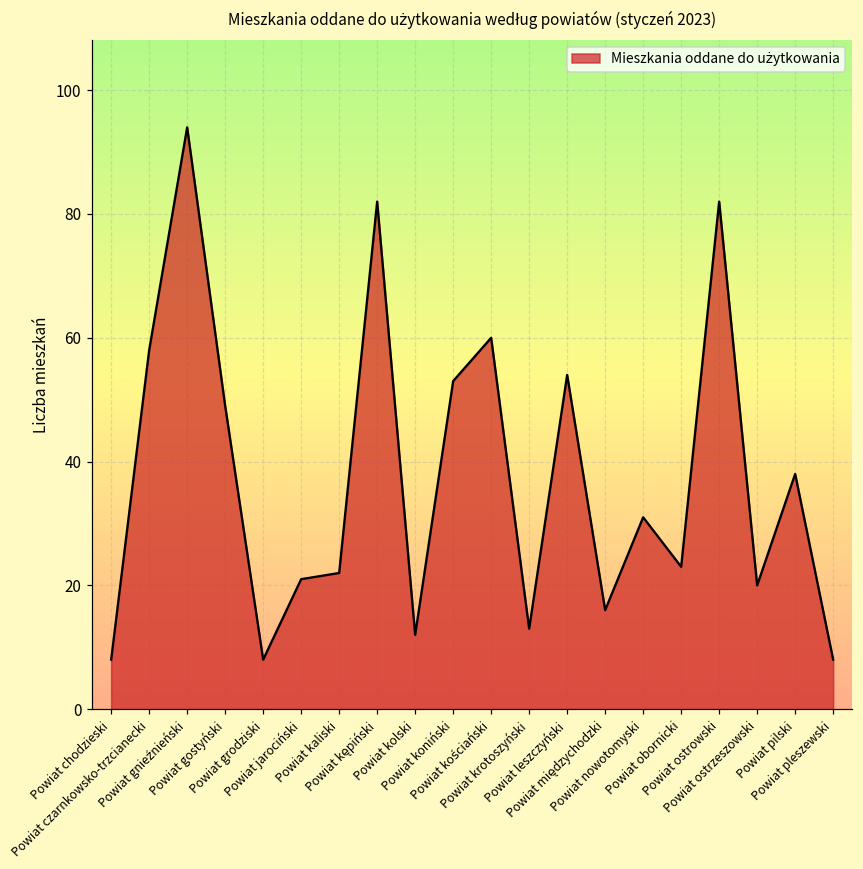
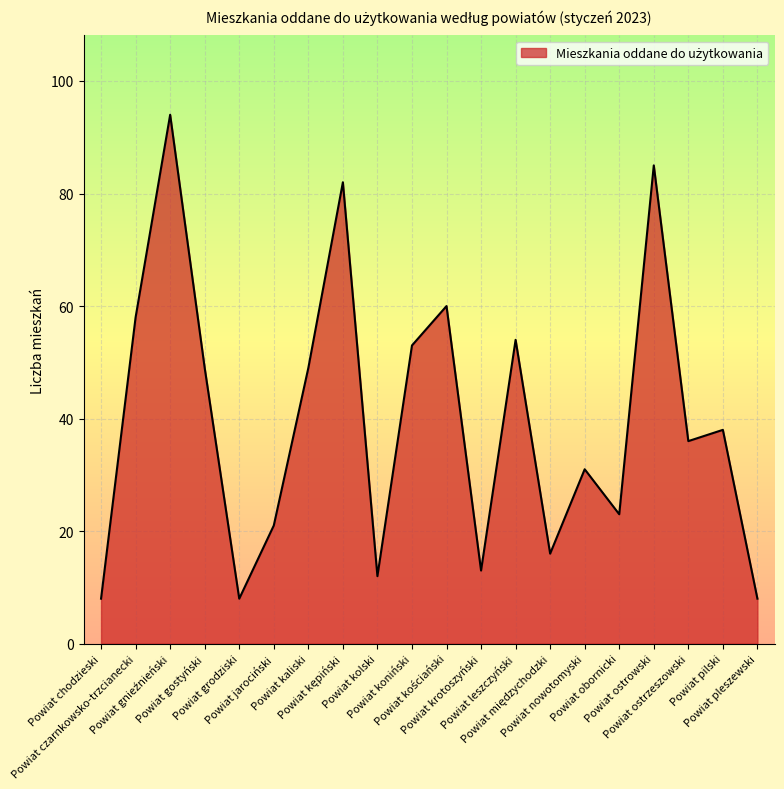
Powiat kaliski: 22 -> 49
Powiat ostrowski: 82 -> 85
Powiat ostrzeszowski: 20 -> 36
